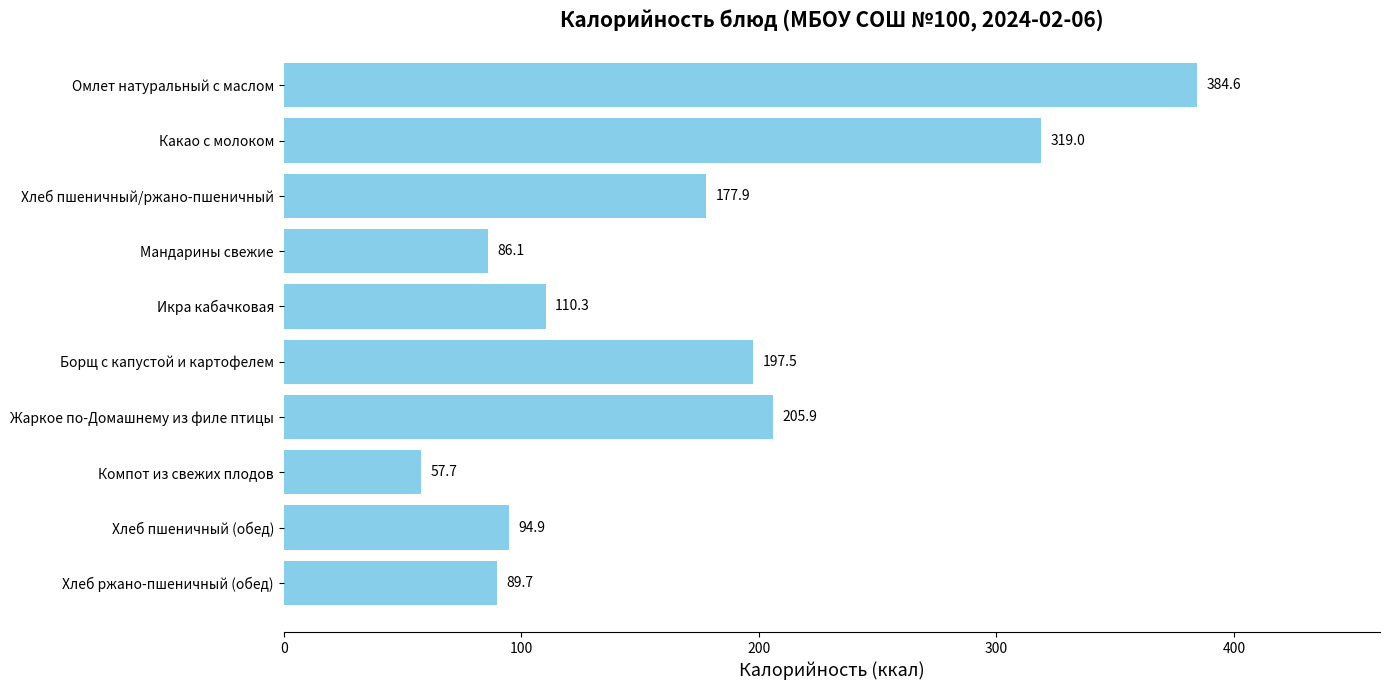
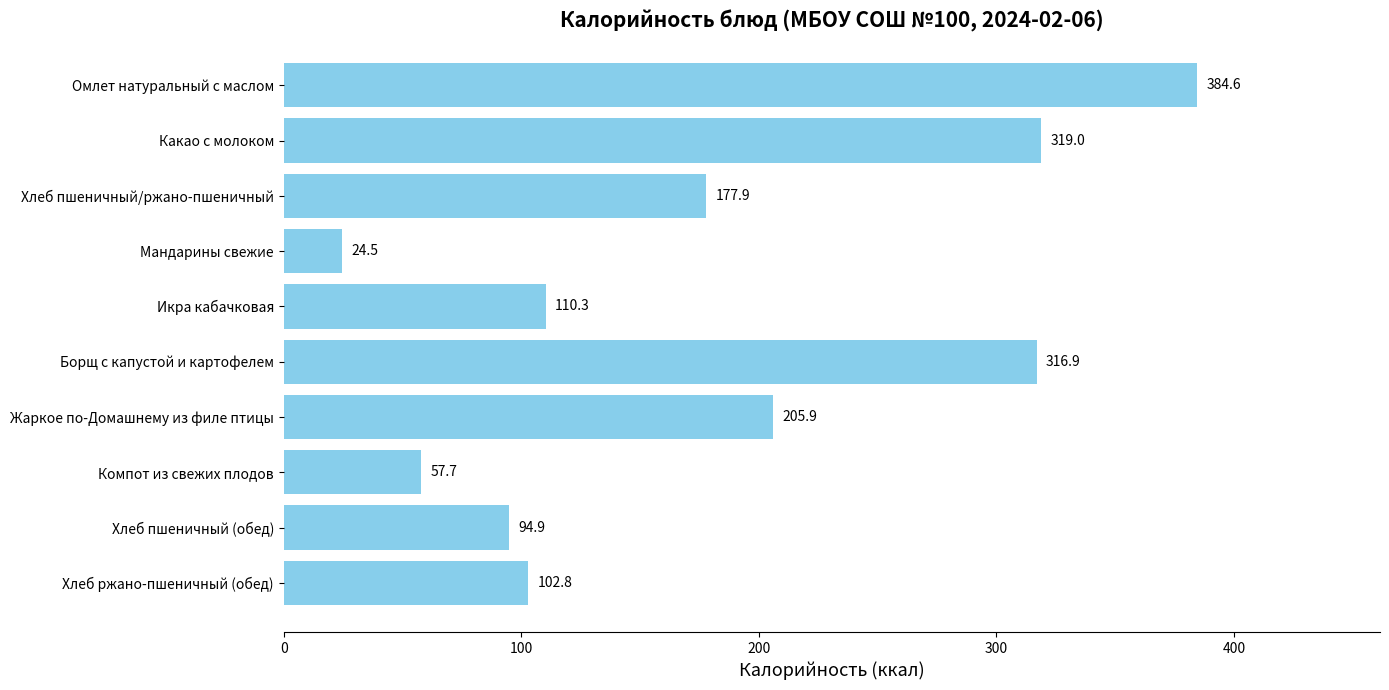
Мандарины свежие: 86.1 -> 24.5
Борщ с капустой и картофелем: 197.5 -> 316.9
Хлеб ржано-пшеничный (обед): 89.7 -> 102.8
